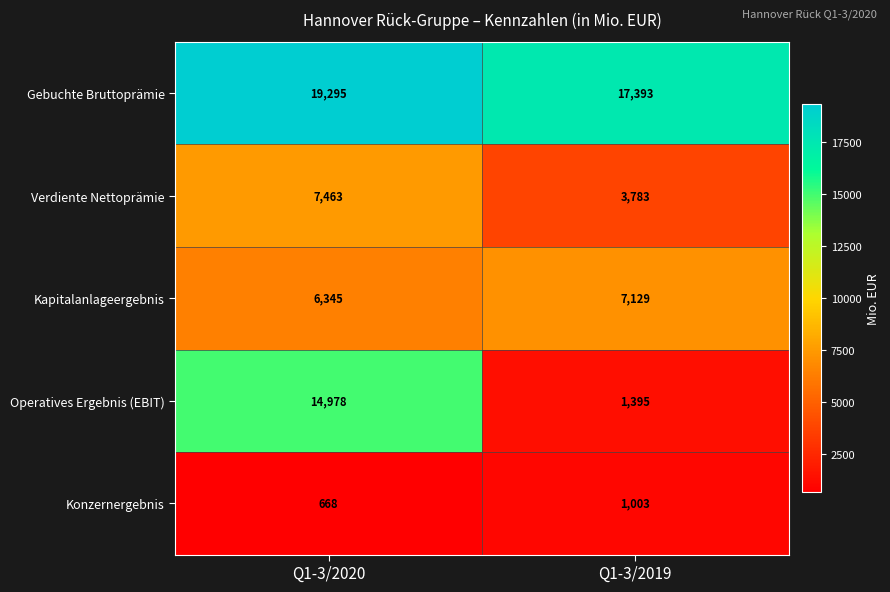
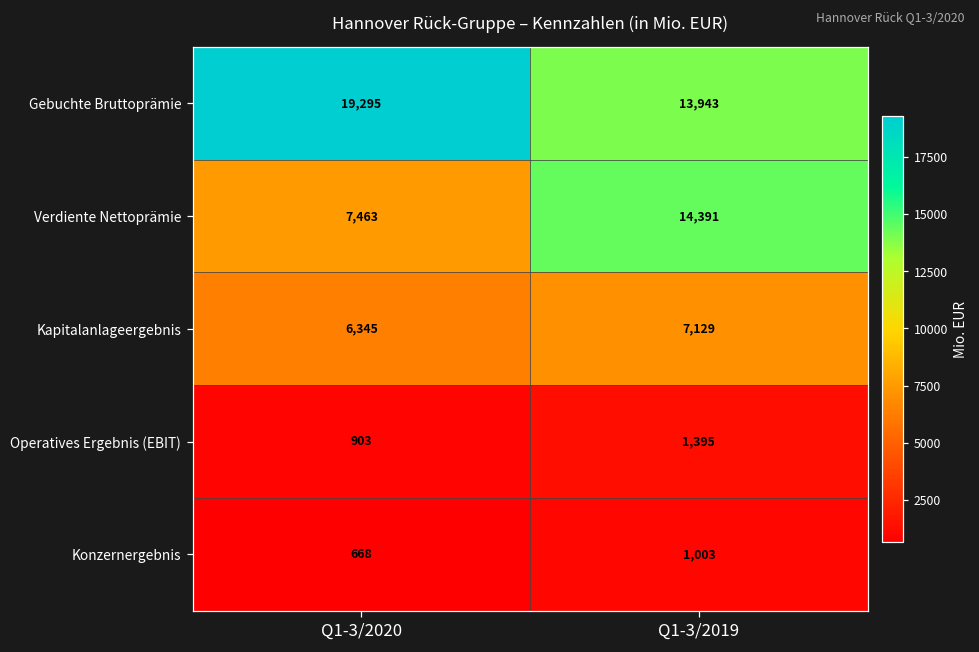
Gebuchte Bruttoprämie, Q1-3/2019: 17,393 -> 13,943
Verdiente Nettoprämie, Q1-3/2019: 3,783 -> 14,391
Operatives Ergebnis (EBIT), Q1-3/2020: 14,978 -> 903
